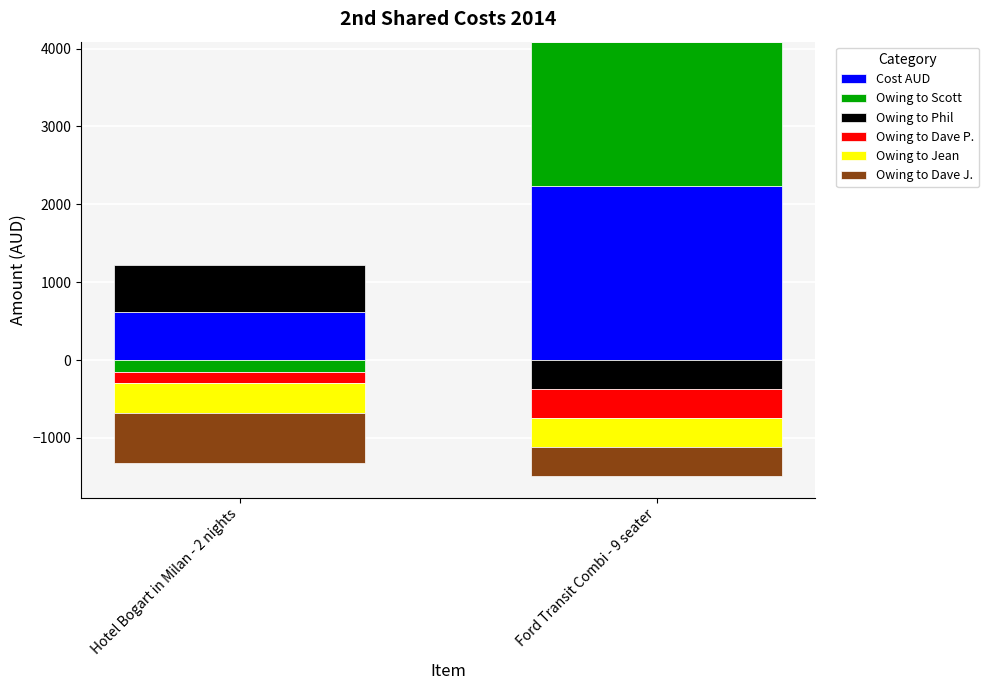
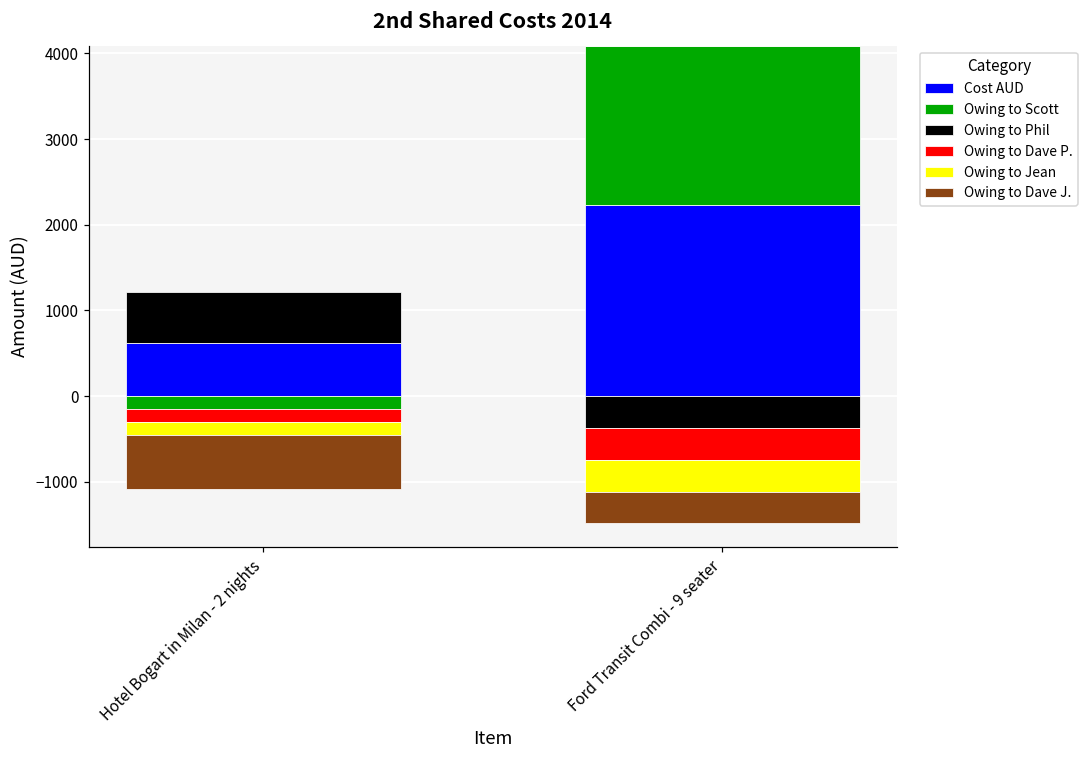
Owing to Jean, Hotel Bogart in Milan - 2 nights: -400 -> -200
